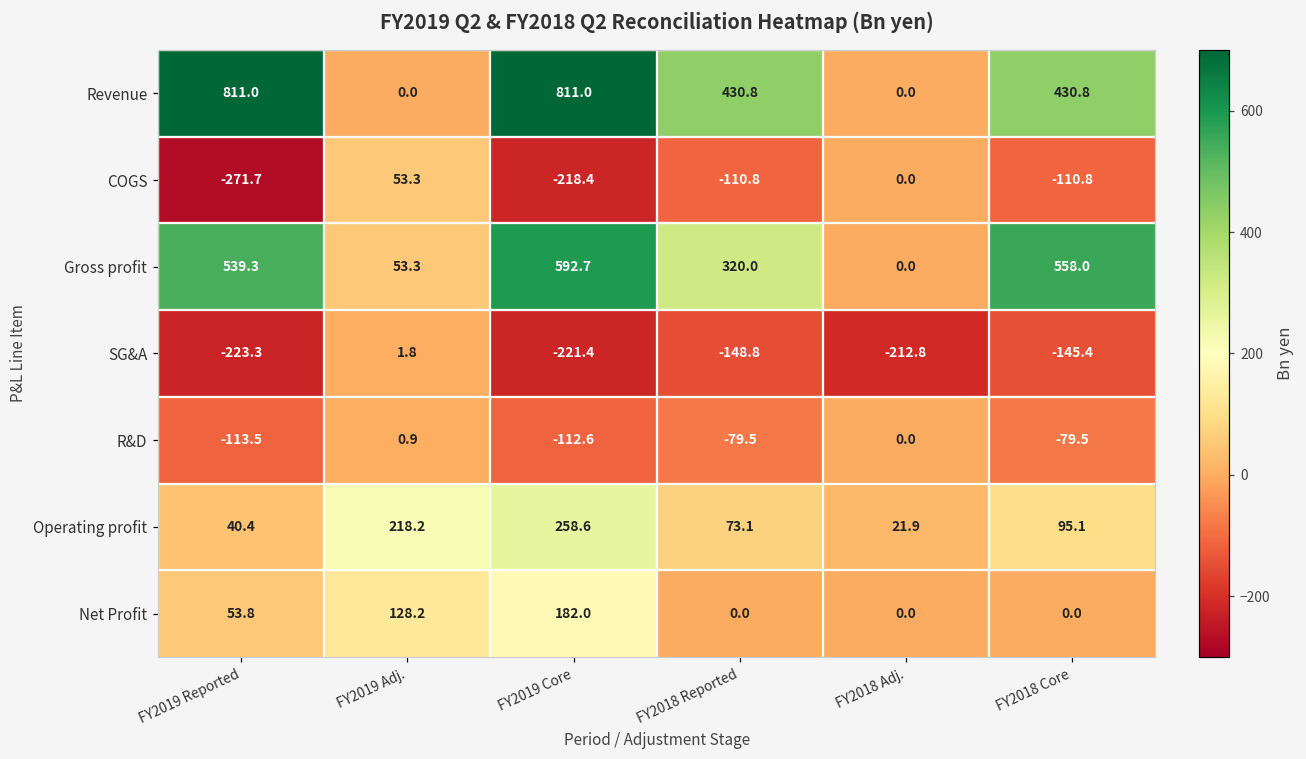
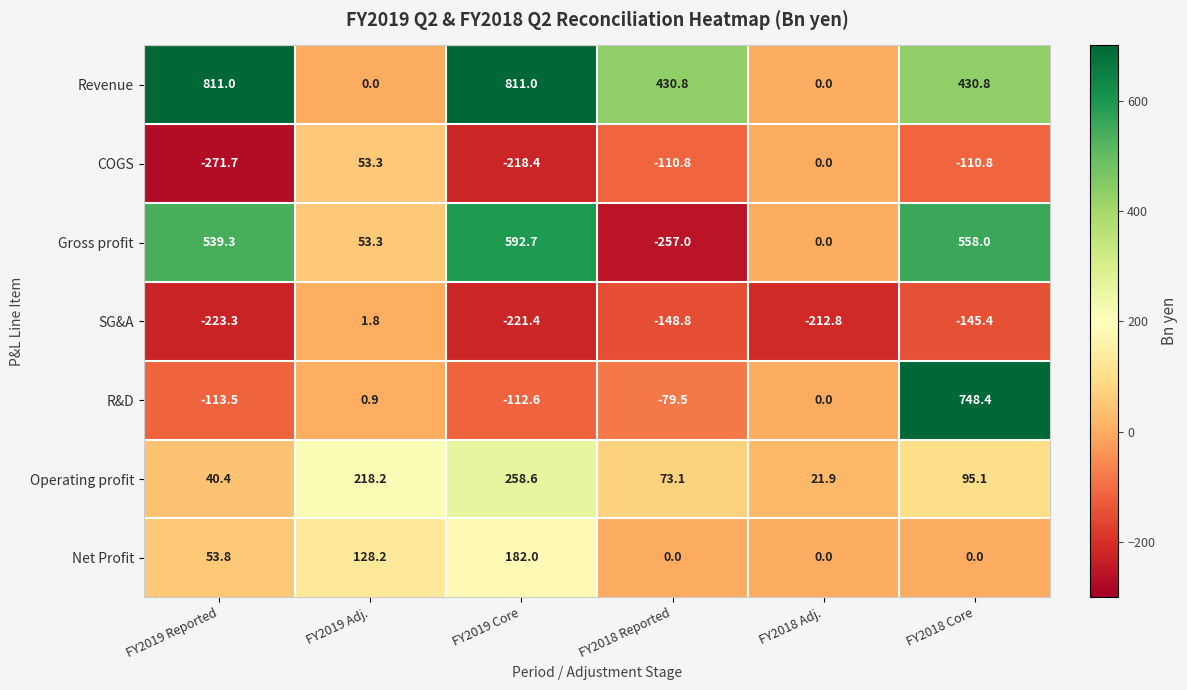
Gross profit, FY2018 Reported: 320.0 -> -257.0
R&D, FY2018 Core: -79.5 -> 748.4
